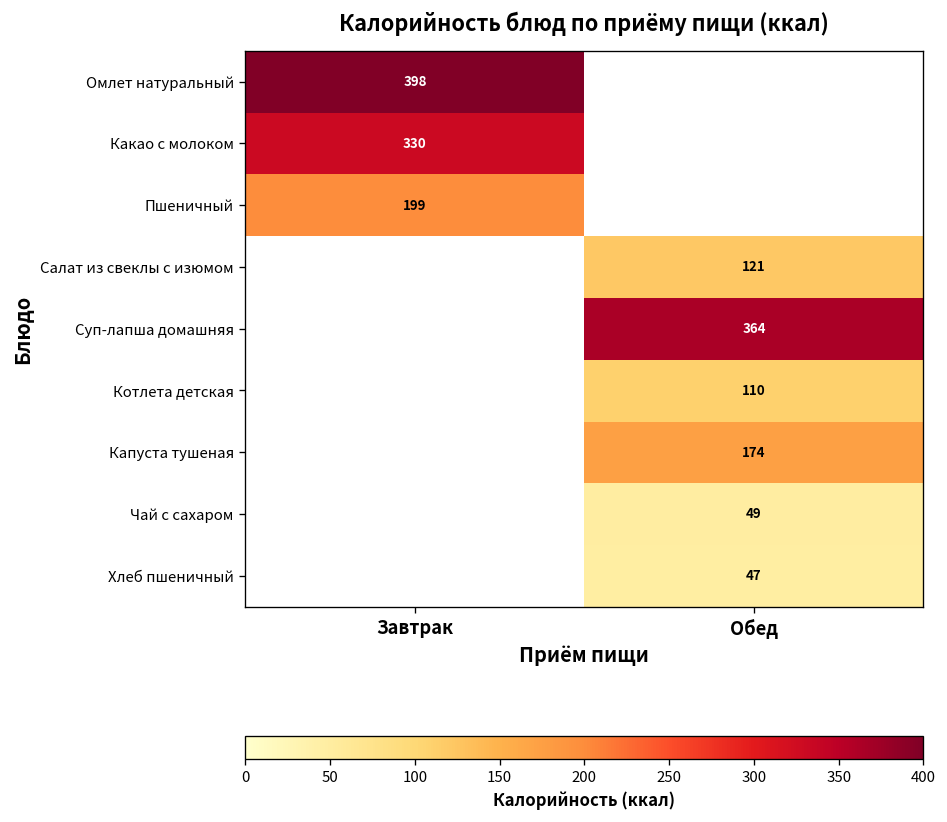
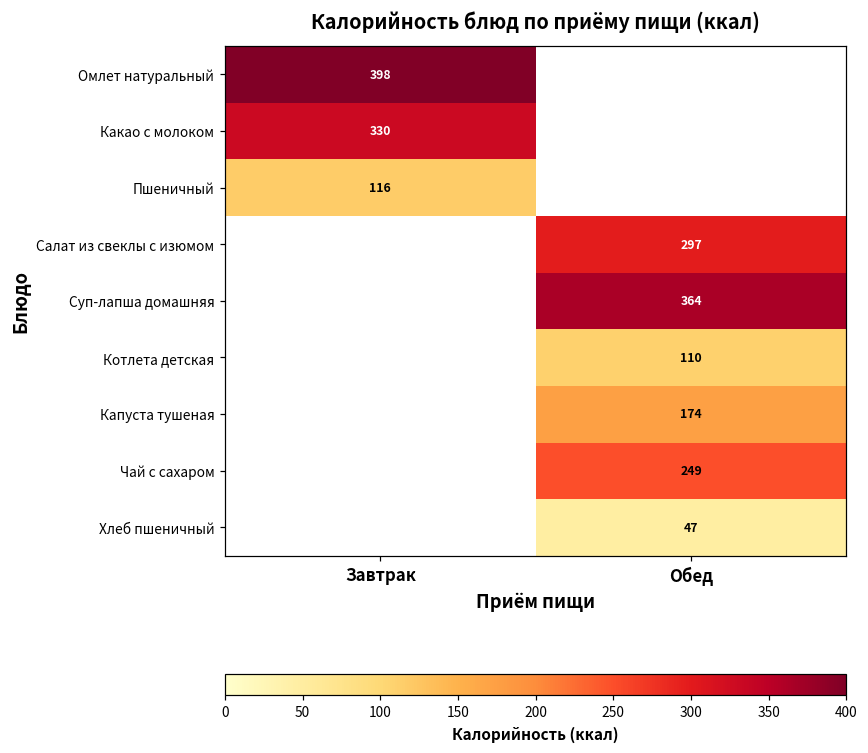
Пшеничный, Завтрак: 199 -> 116
Салат из свеклы с изюмом, Обед: 121 -> 297
Чай с сахаром, Обед: 49 -> 249
